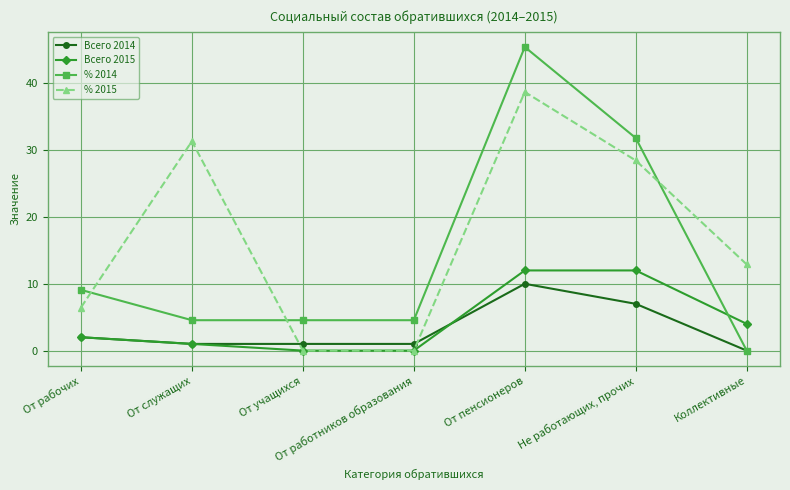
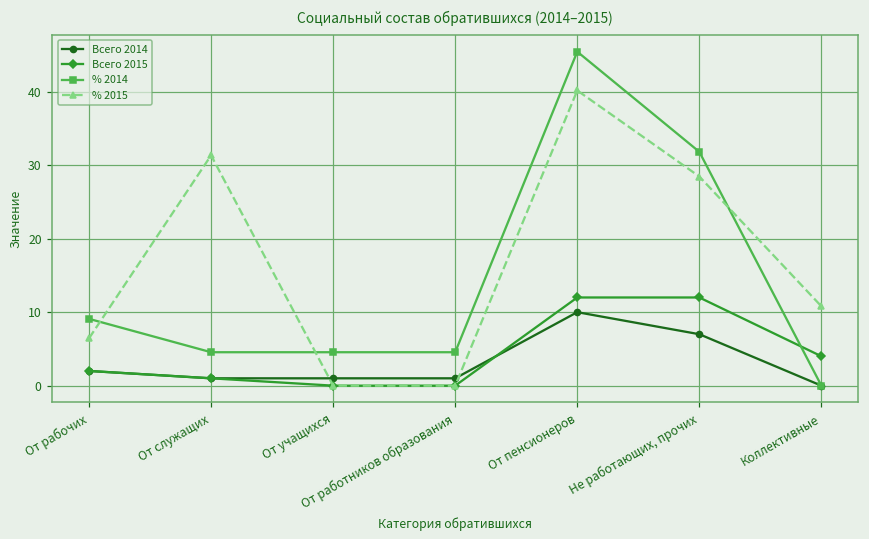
% 2015, От пенсионеров: 39 -> 40
% 2015, Коллективные: 13 -> 11
